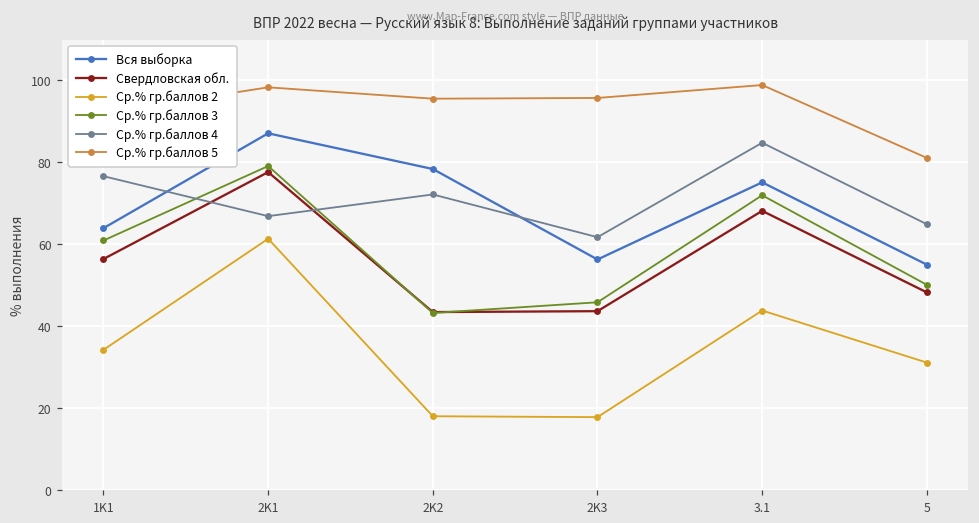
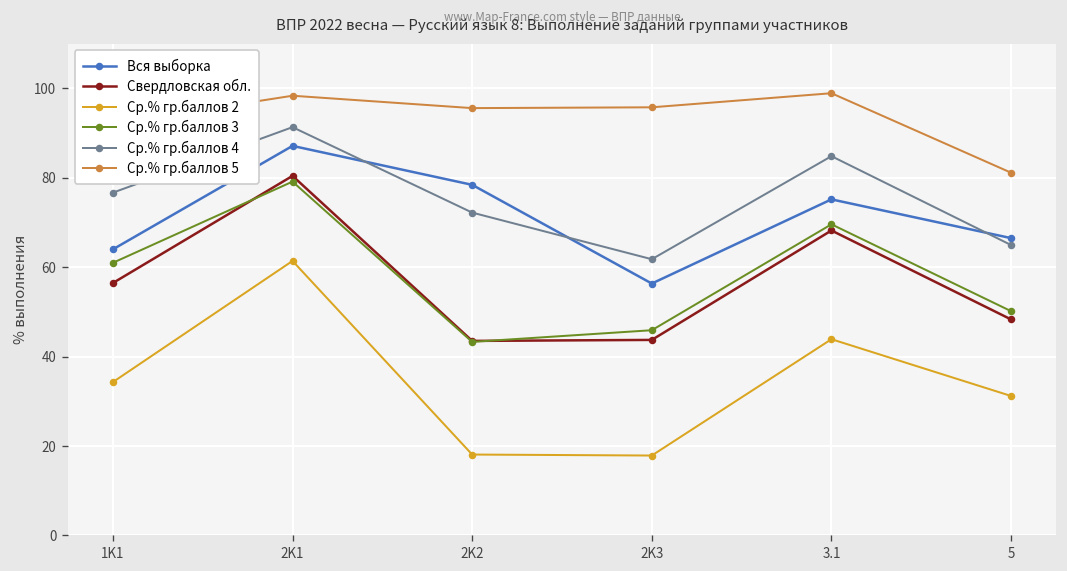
Свердловская обл., 2K1: 78 -> 80
Ср.% гр.баллов 4, 2K1: 67 -> 91
Ср.% гр.баллов 3, 3.1: 72 -> 70
Вся выборка, 5: 55 -> 66
